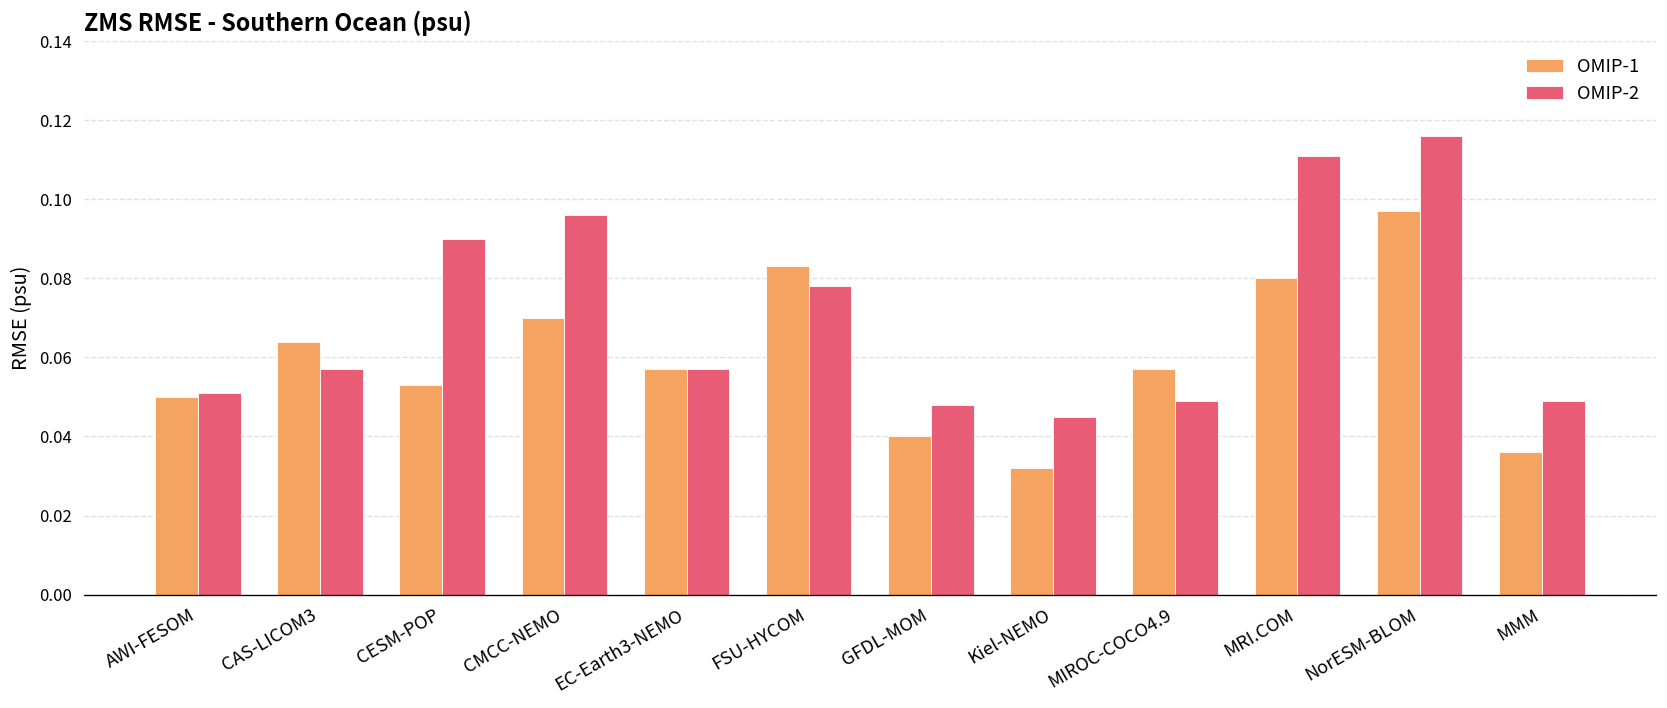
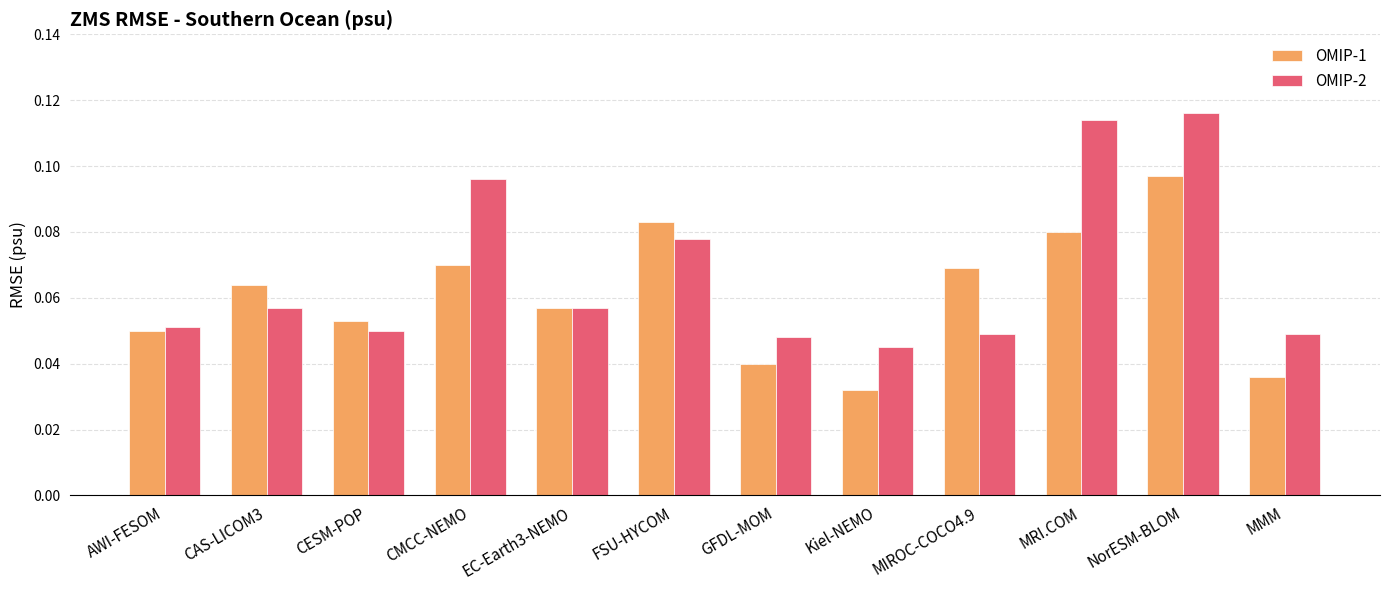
OMIP-2, CESM-POP: 0.09 -> 0.05
OMIP-1, MIROC-COCO4.9: 0.057 -> 0.069
OMIP-2, MRI.COM: 0.111 -> 0.114
